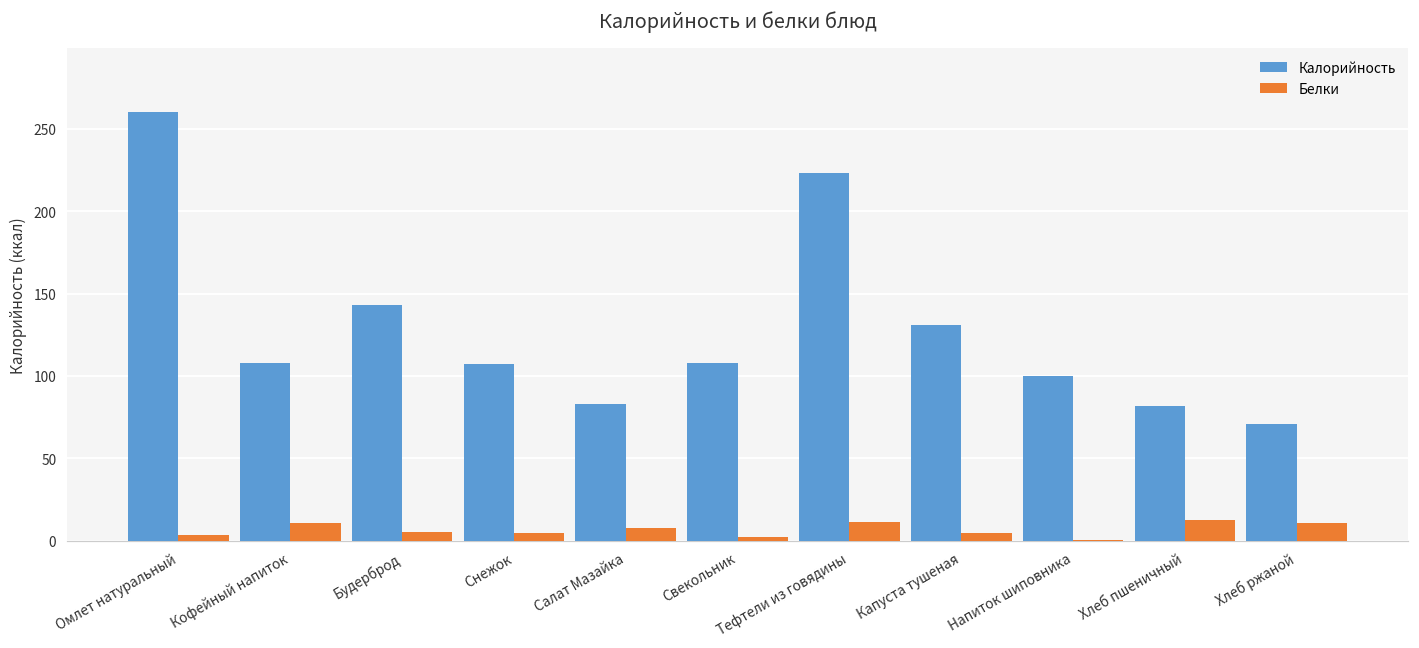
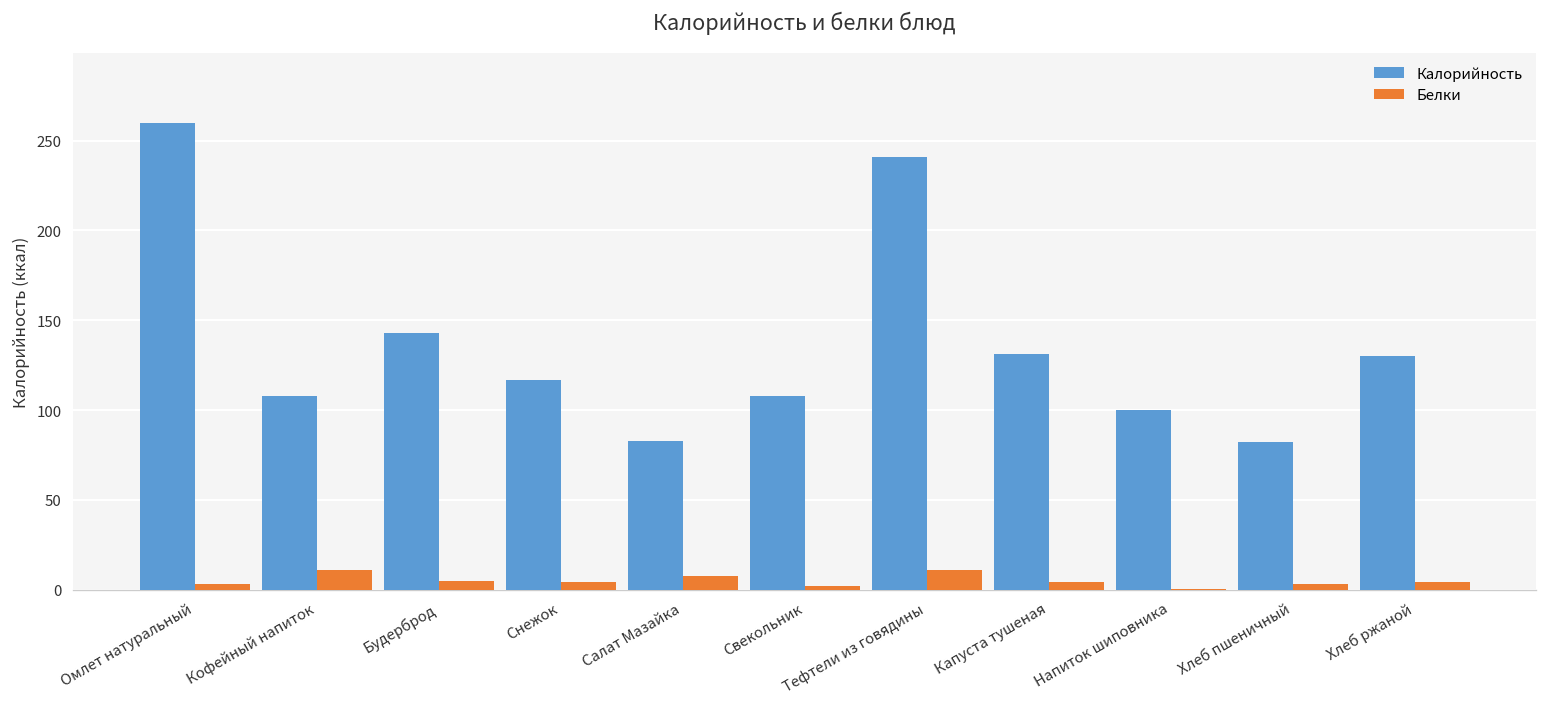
Калорийность, Снежок: 107 -> 117
Калорийность, Тефтели из говядины: 223 -> 241
Белки, Хлеб пшеничный: 13 -> 3
Калорийность, Хлеб ржаной: 71 -> 130
Белки, Хлеб ржаной: 11 -> 4
